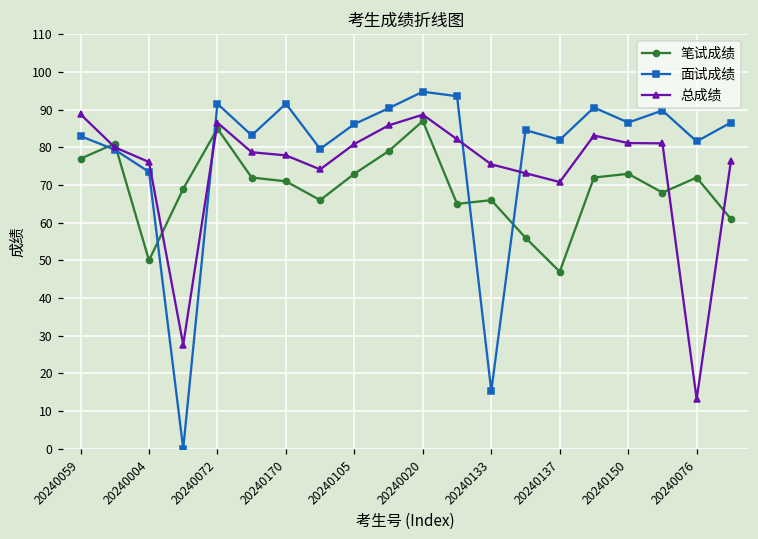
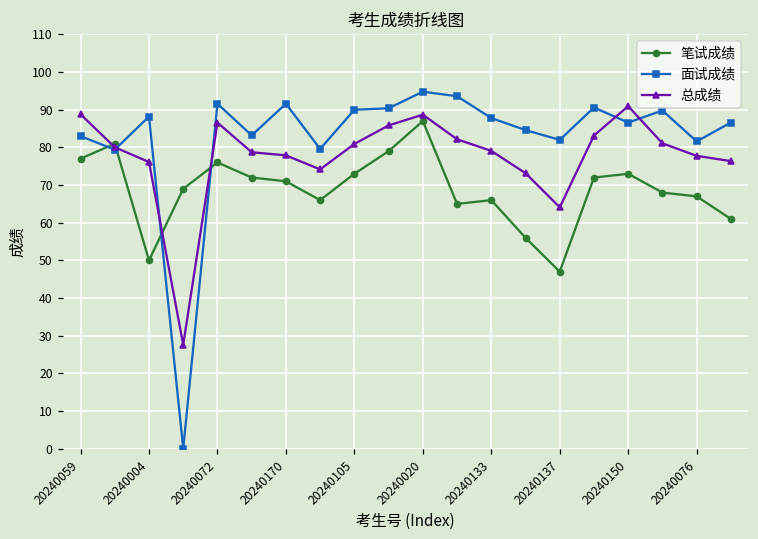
面试成绩, 20240004: 74 -> 88
笔试成绩, 20240072: 85 -> 76
面试成绩, 20240105: 86 -> 90
面试成绩, 20240133: 15 -> 88
总成绩, 20240133: 76 -> 79
总成绩, 20240137: 71 -> 64
总成绩, 20240150: 81 -> 91
笔试成绩, 20240076: 72 -> 67
总成绩, 20240076: 13 -> 78
